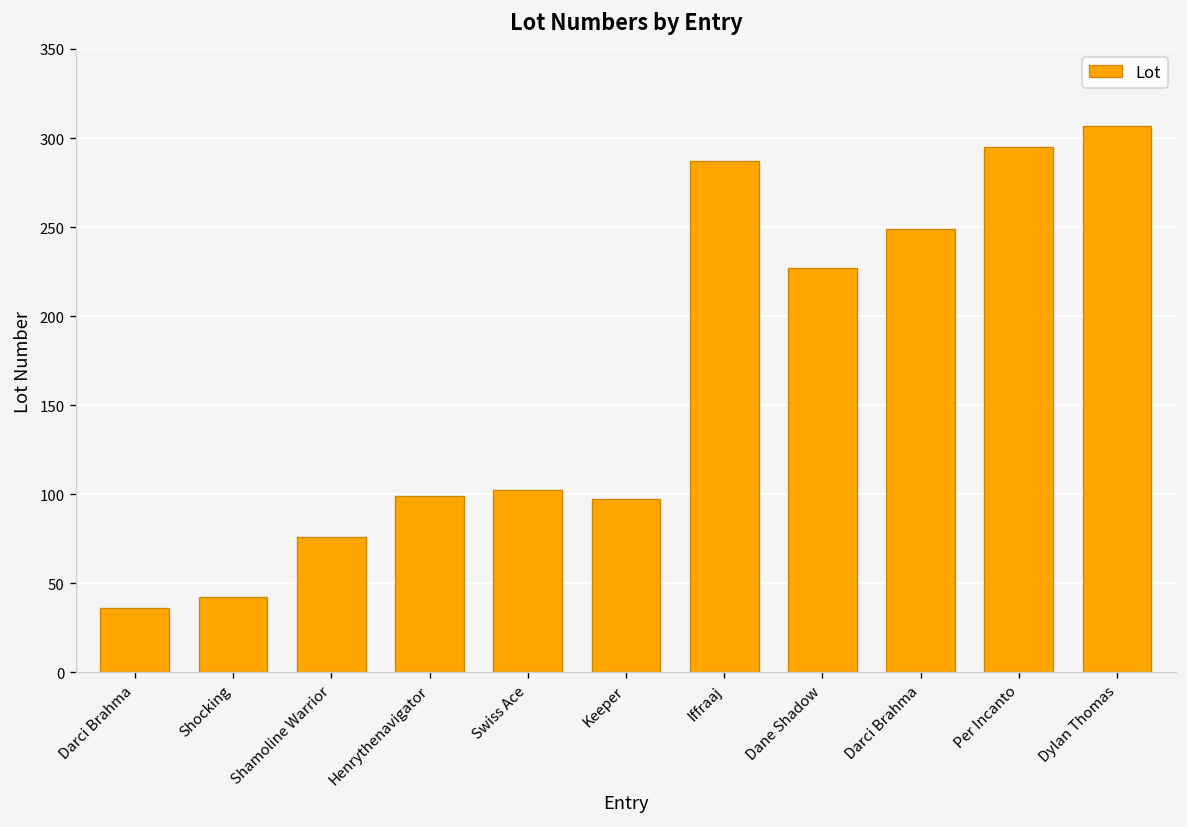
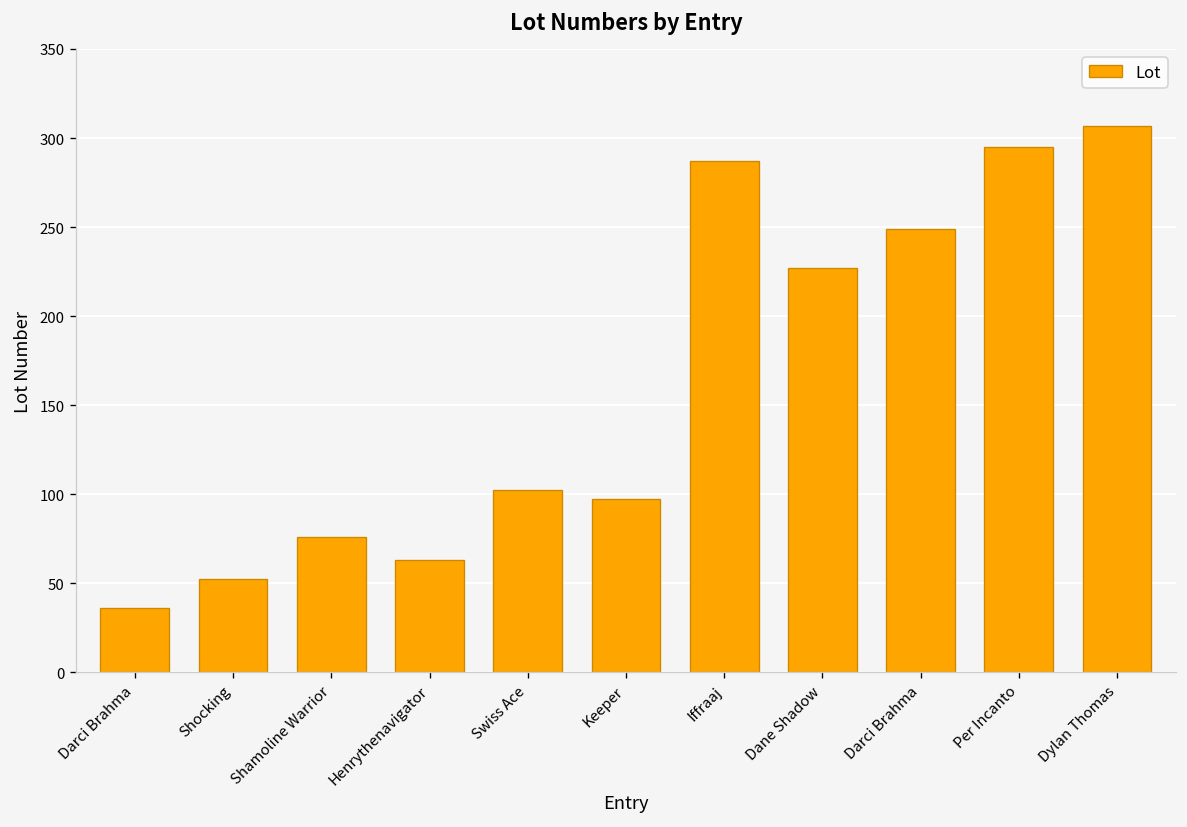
Shocking: 42 -> 52
Henrythenavigator: 99 -> 63
